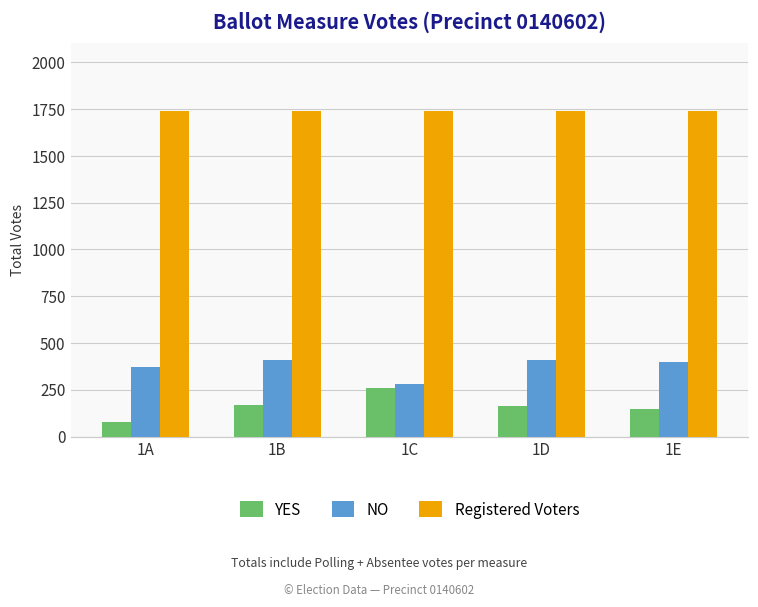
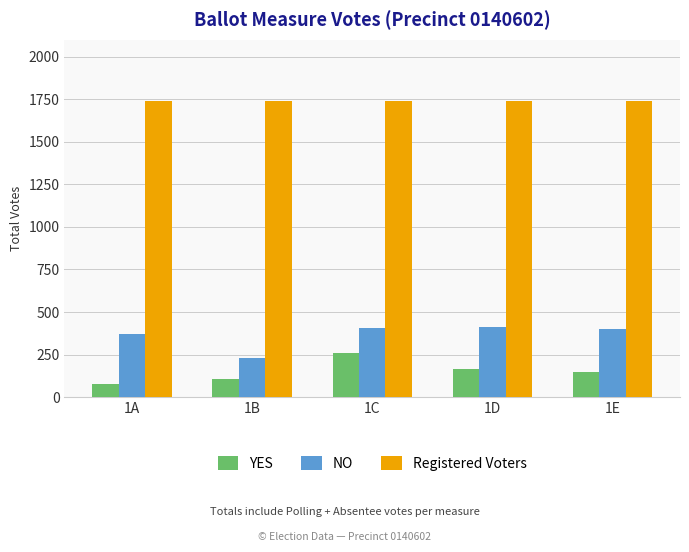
YES, 1B: 170 -> 110
NO, 1B: 410 -> 230
NO, 1C: 280 -> 410
